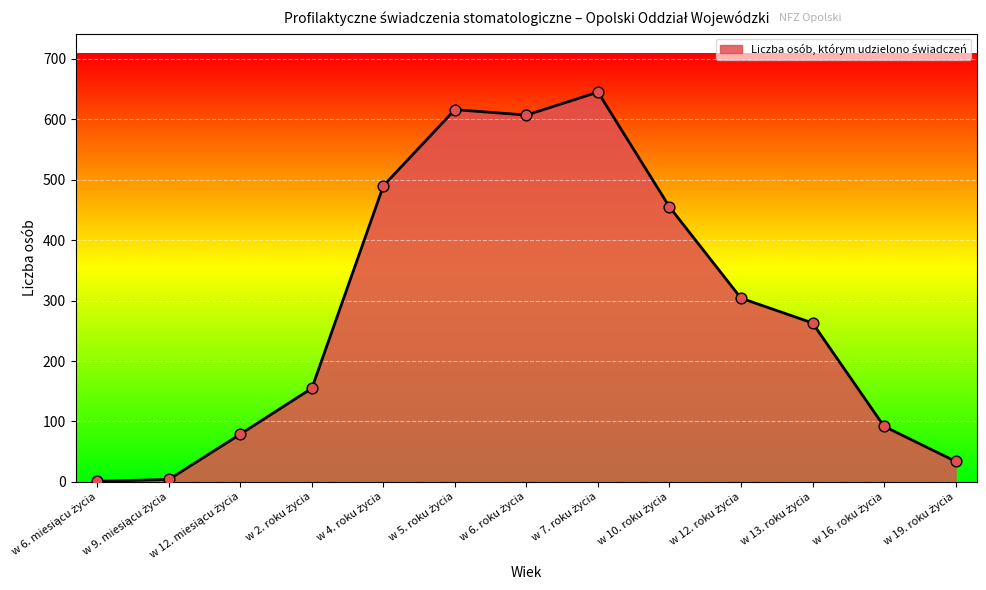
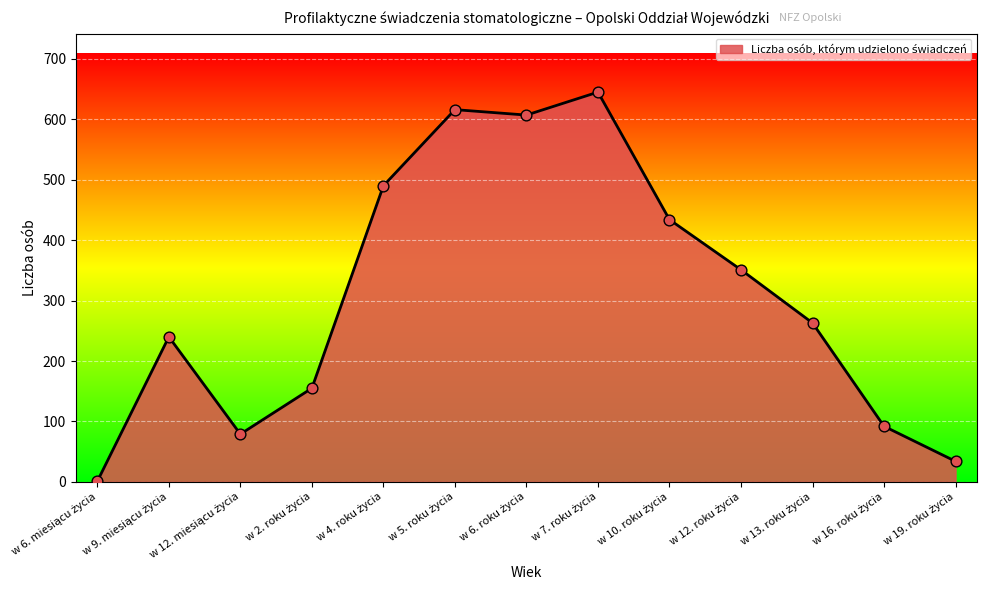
w 9. miesiącu życia: 0 -> 240
w 10. roku życia: 460 -> 430
w 12. roku życia: 300 -> 350
